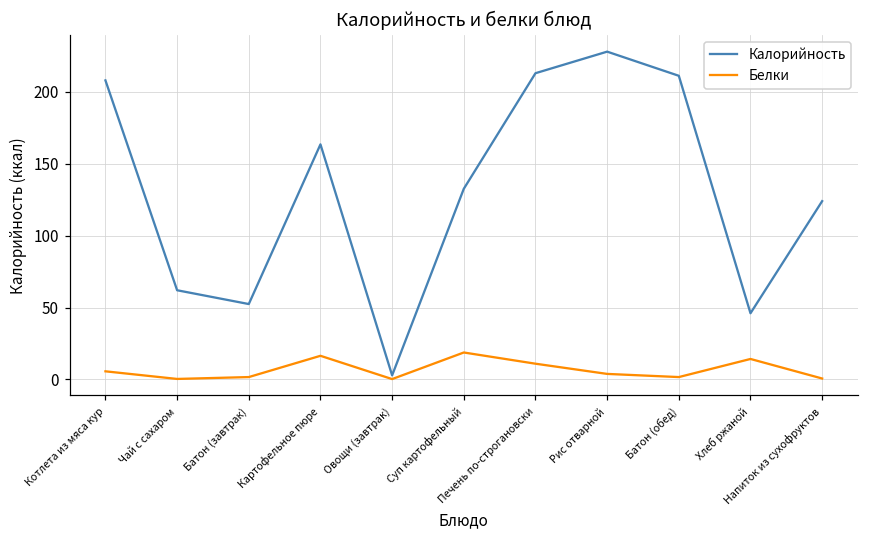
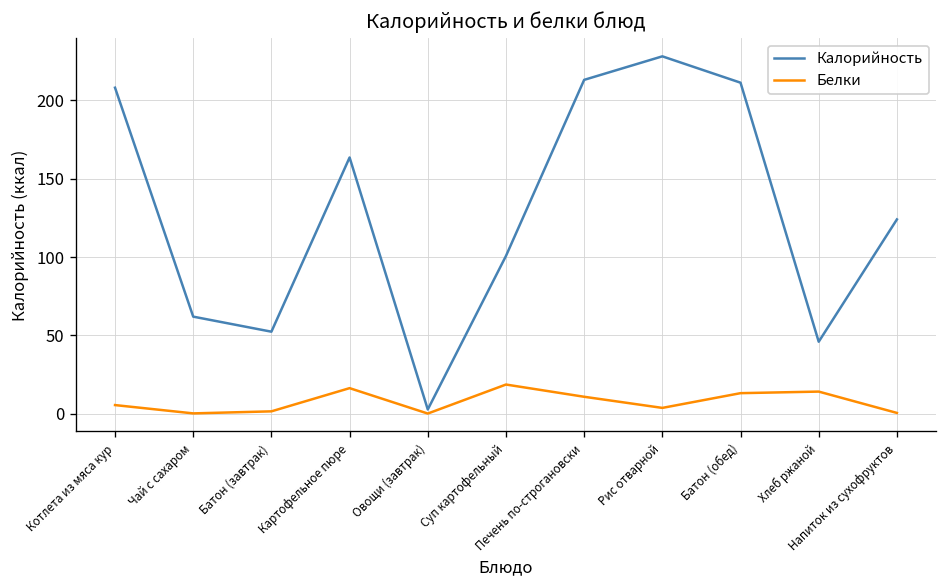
Калорийность, Суп картофельный: 133 -> 101
Белки, Батон (обед): 2 -> 13
